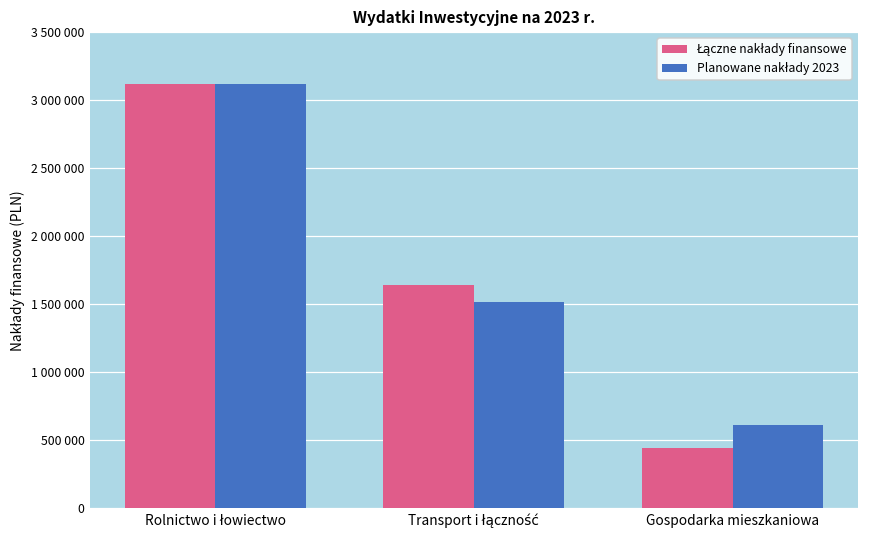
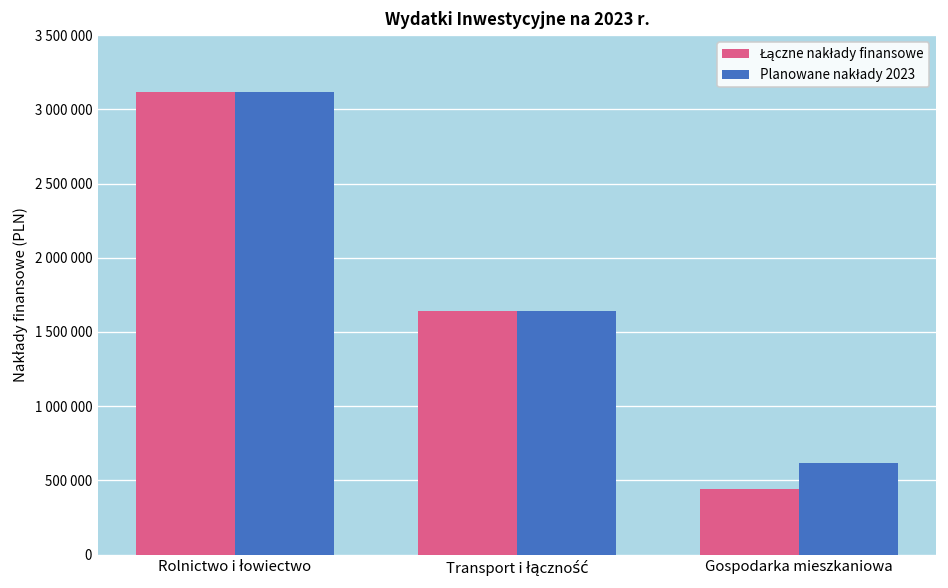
Planowane nakłady 2023, Transport i łączność: 1520000 -> 1640000
